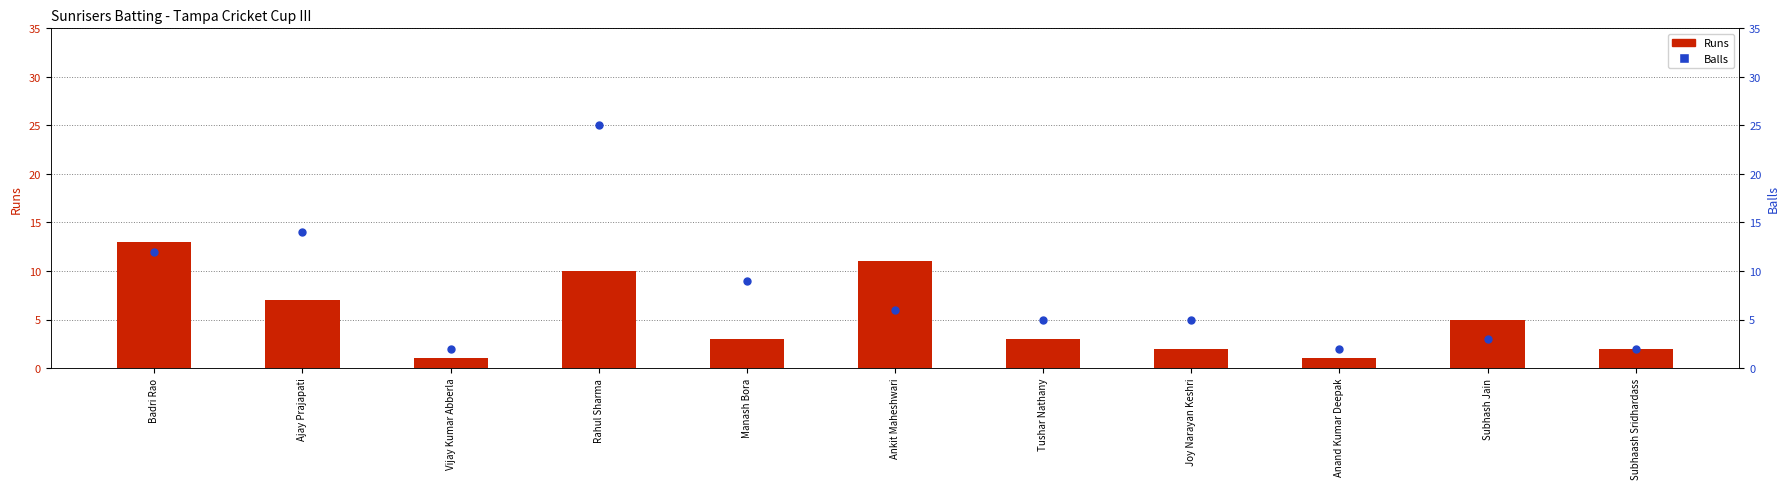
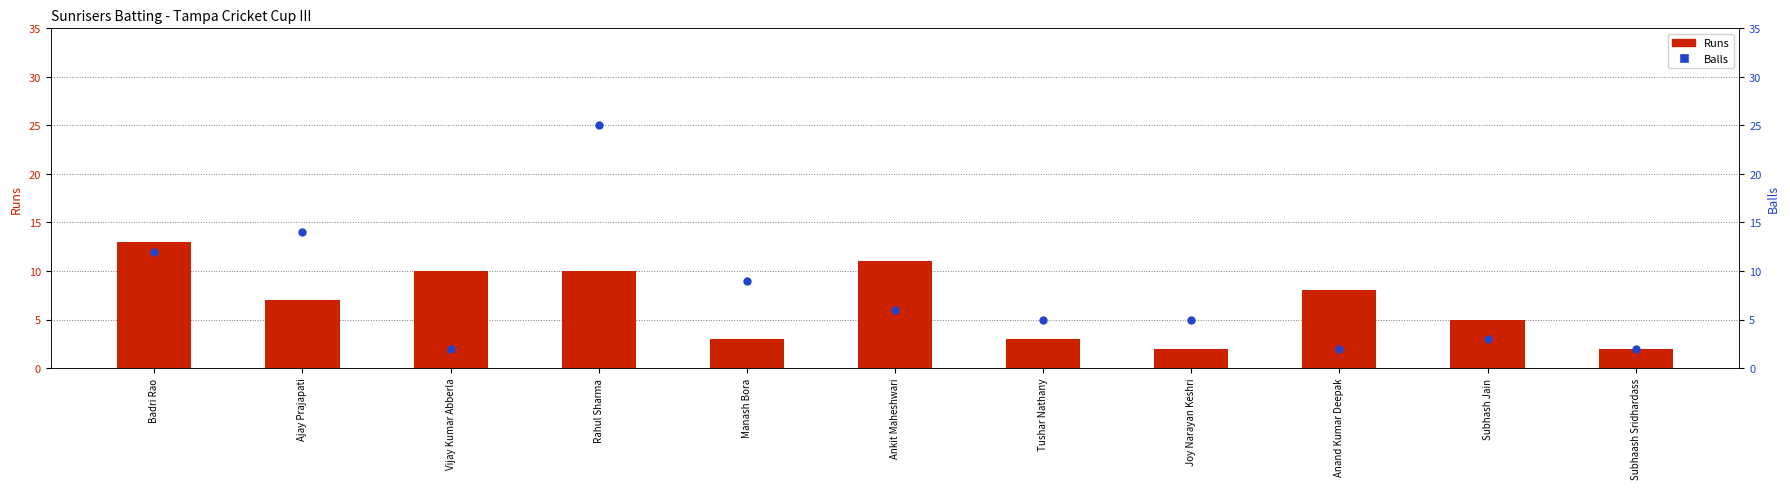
Runs, Vijay Kumar Abberla: 1 -> 10
Runs, Anand Kumar Deepak: 1 -> 8
